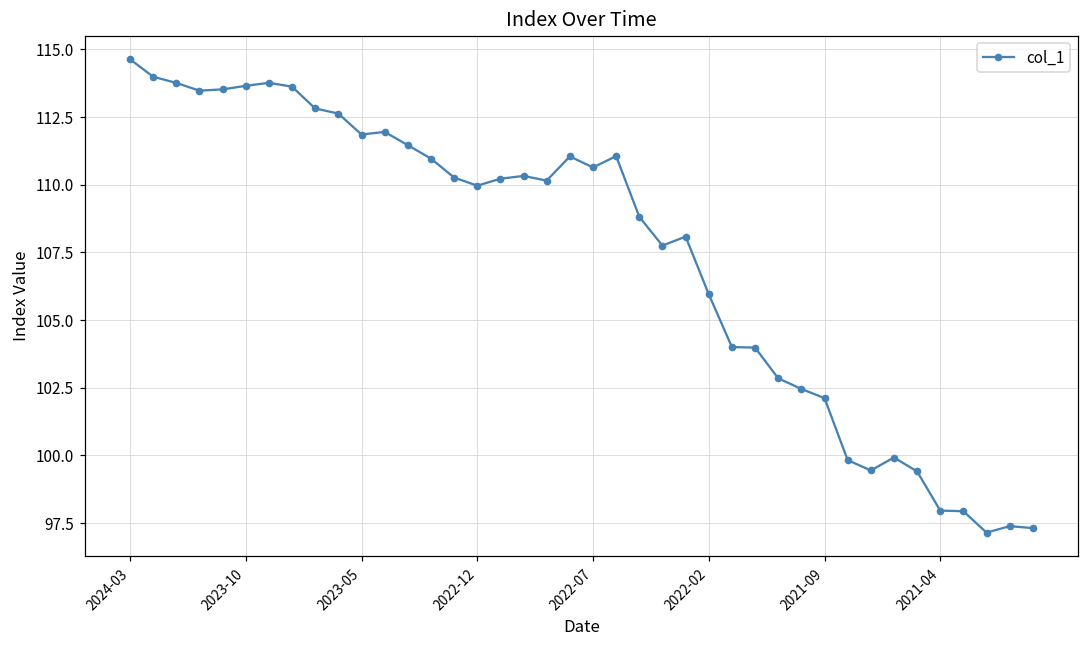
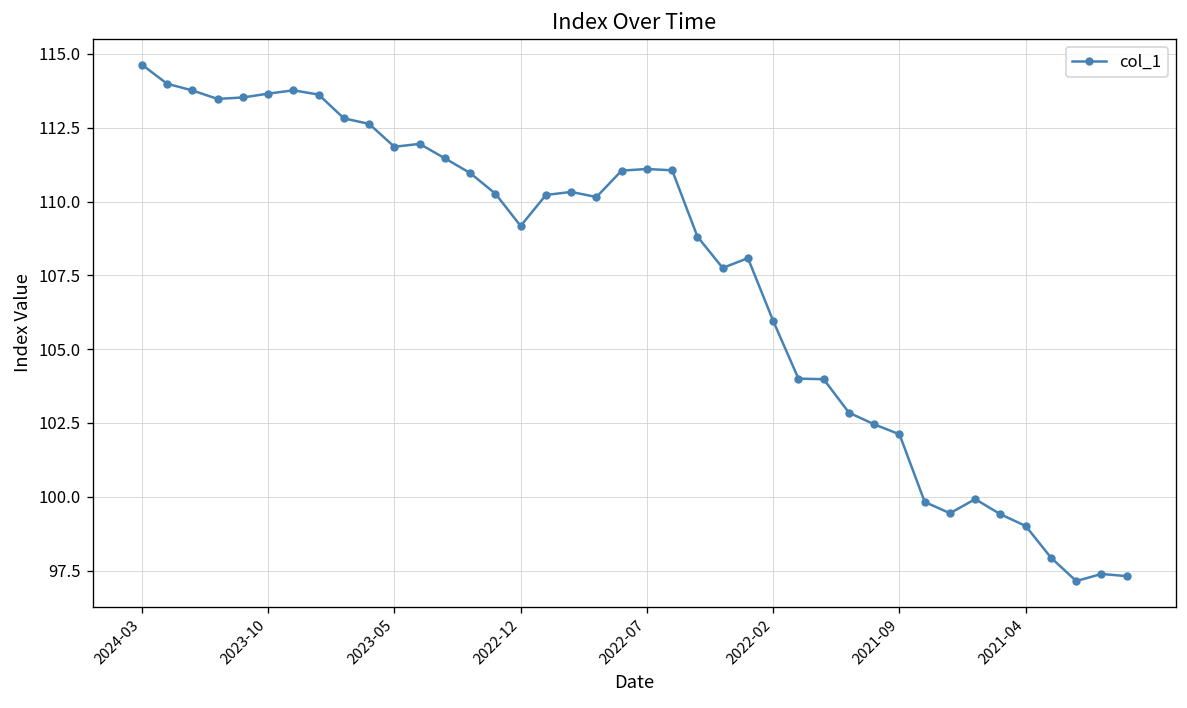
2022-12: 110.0 -> 109.2
2022-07: 110.6 -> 111.1
2021-04: 98.0 -> 99.0
